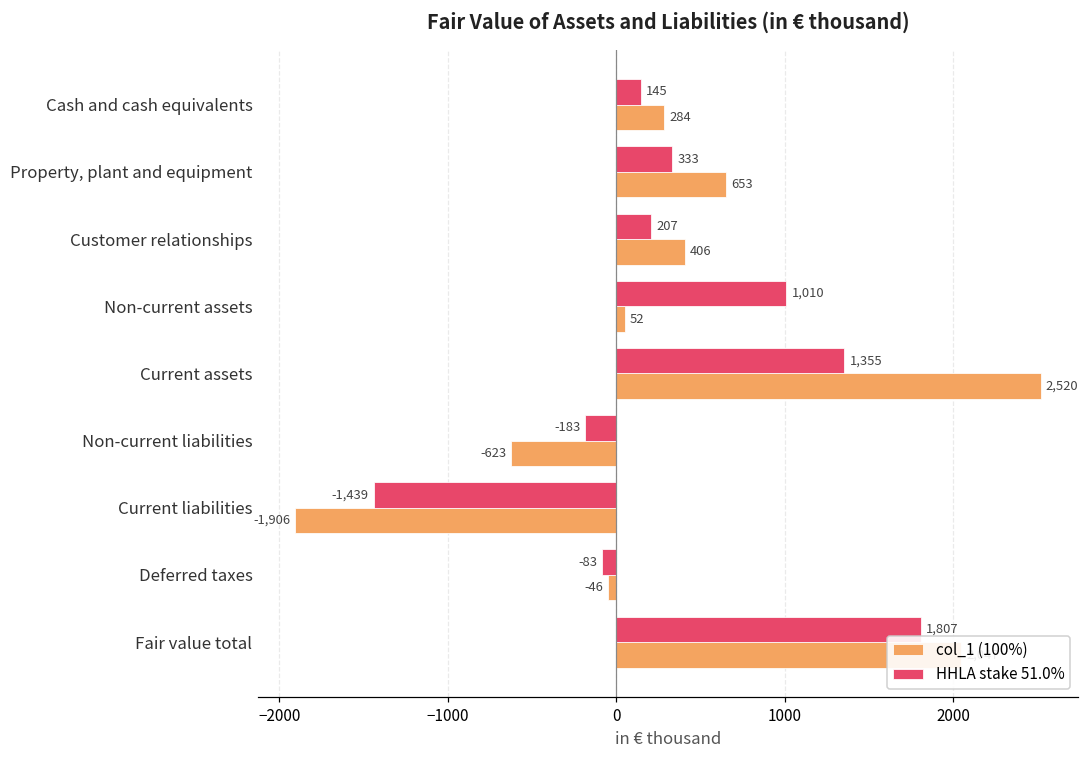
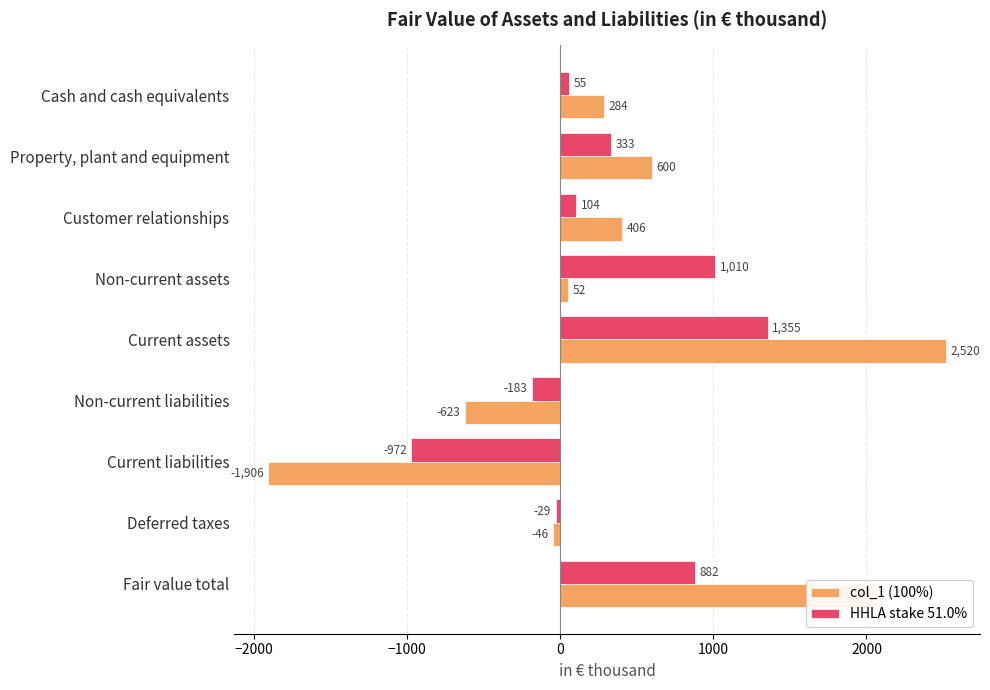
HHLA stake 51.0%, Cash and cash equivalents: 145 -> 55
col_1 (100%), Property, plant and equipment: 653 -> 600
HHLA stake 51.0%, Customer relationships: 207 -> 104
HHLA stake 51.0%, Current liabilities: -1,439 -> -972
HHLA stake 51.0%, Deferred taxes: -83 -> -29
HHLA stake 51.0%, Fair value total: 1,807 -> 882
